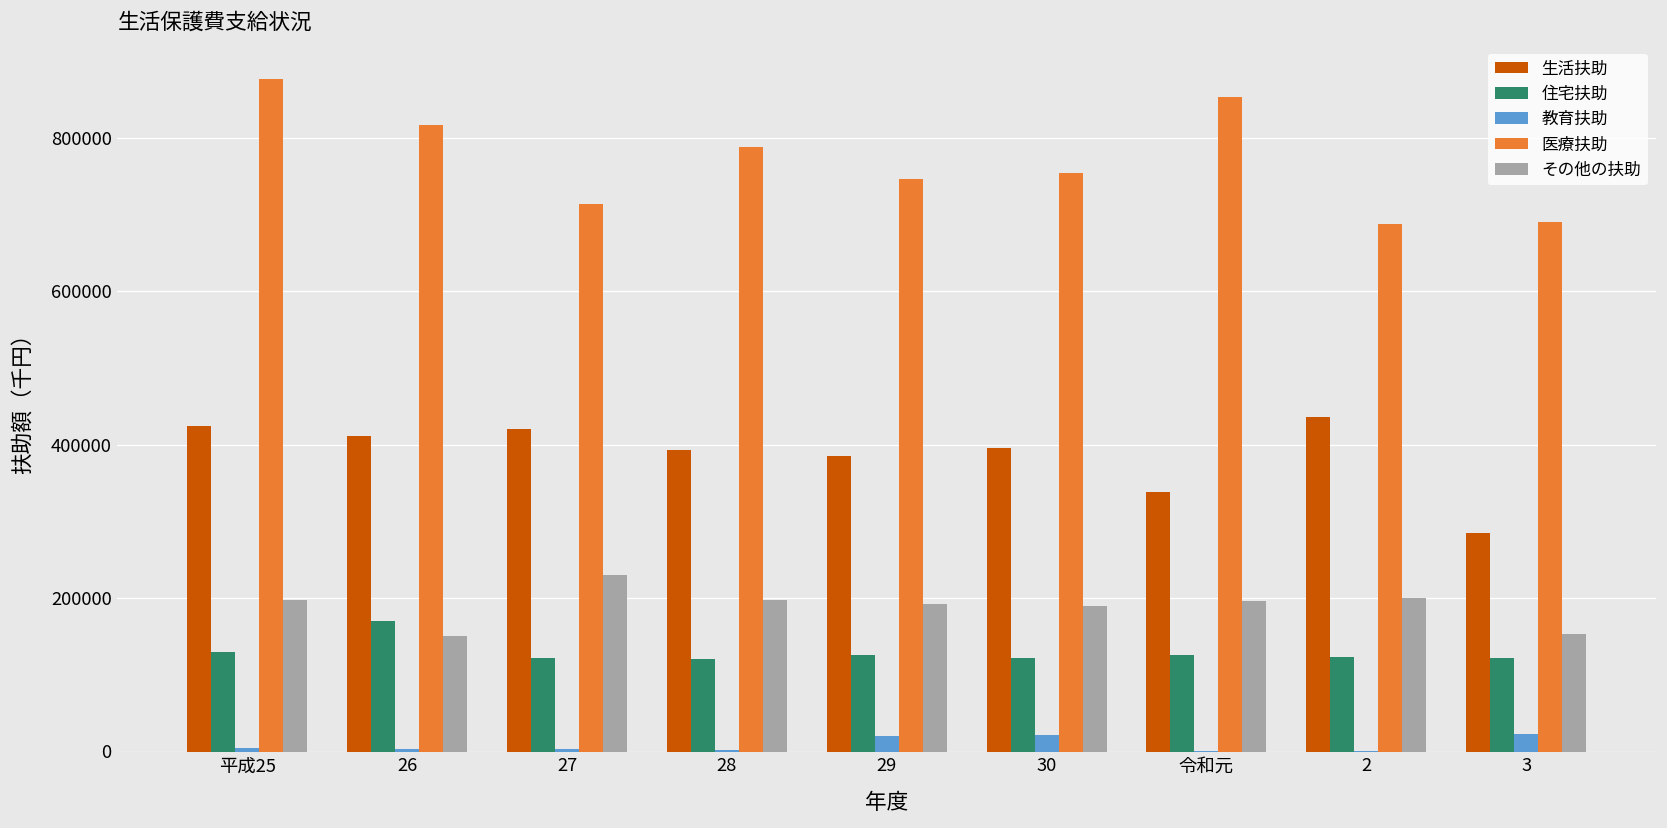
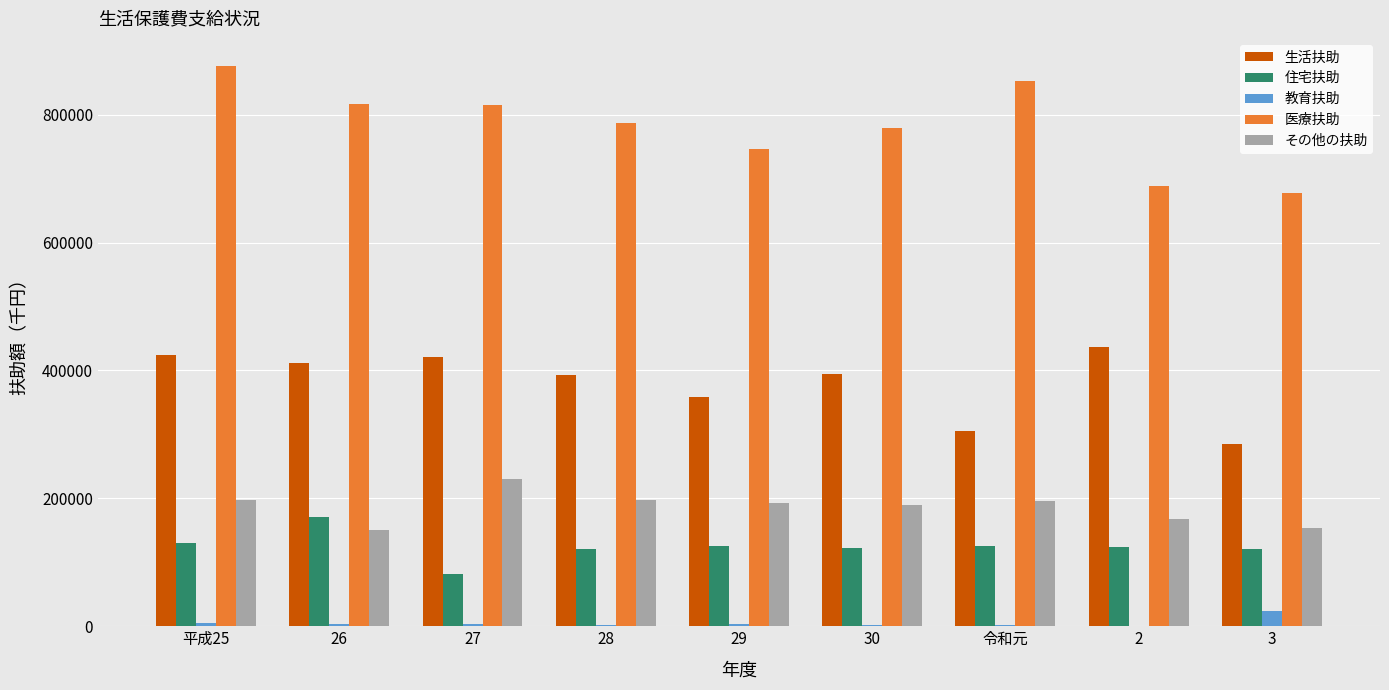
住宅扶助, 27: 120000 -> 80000
医療扶助, 27: 710000 -> 820000
生活扶助, 29: 390000 -> 360000
教育扶助, 29: 20000 -> 0
教育扶助, 30: 20000 -> 0
医療扶助, 30: 750000 -> 780000
生活扶助, 令和元: 340000 -> 310000
その他の扶助, 2: 200000 -> 170000
医療扶助, 3: 690000 -> 680000
